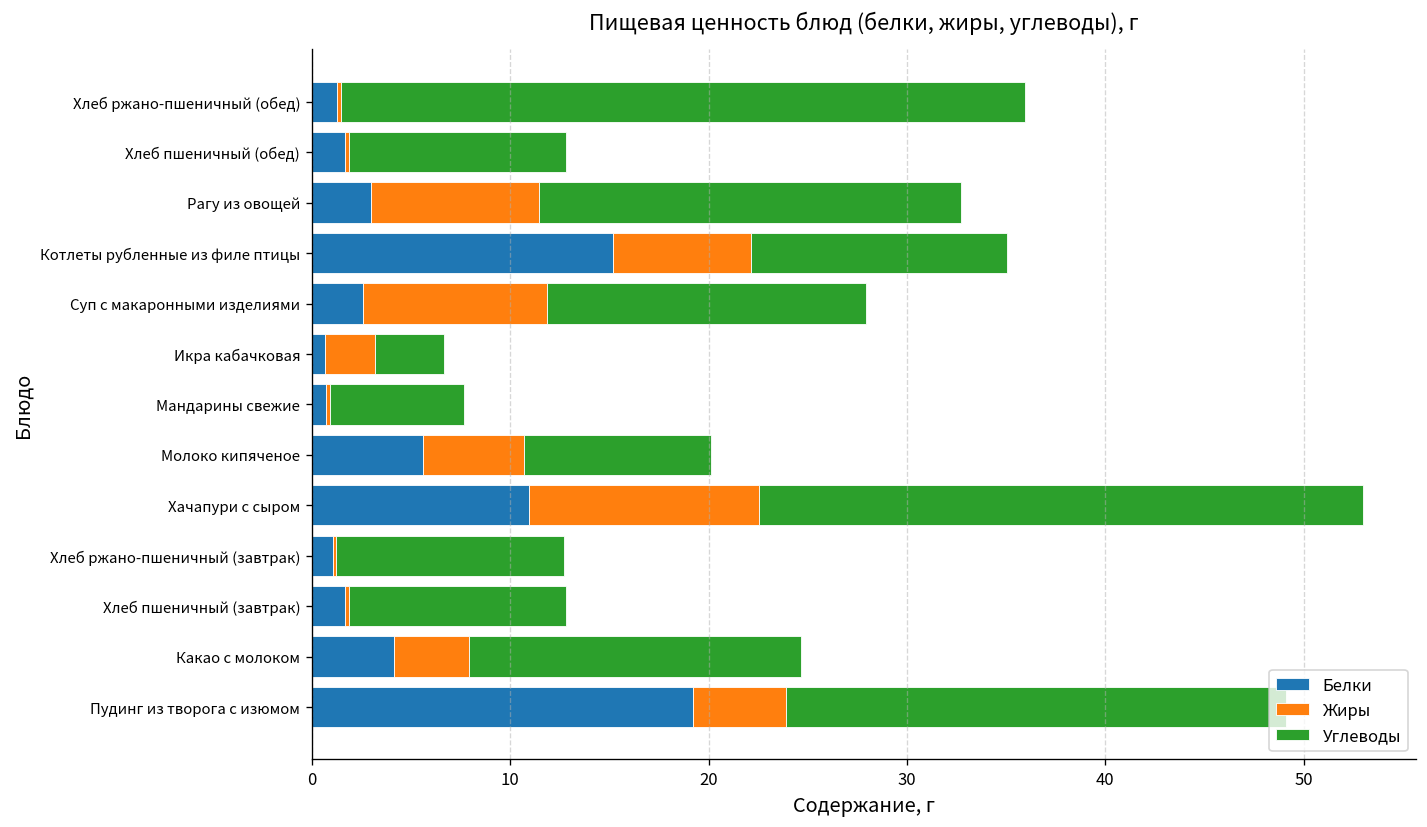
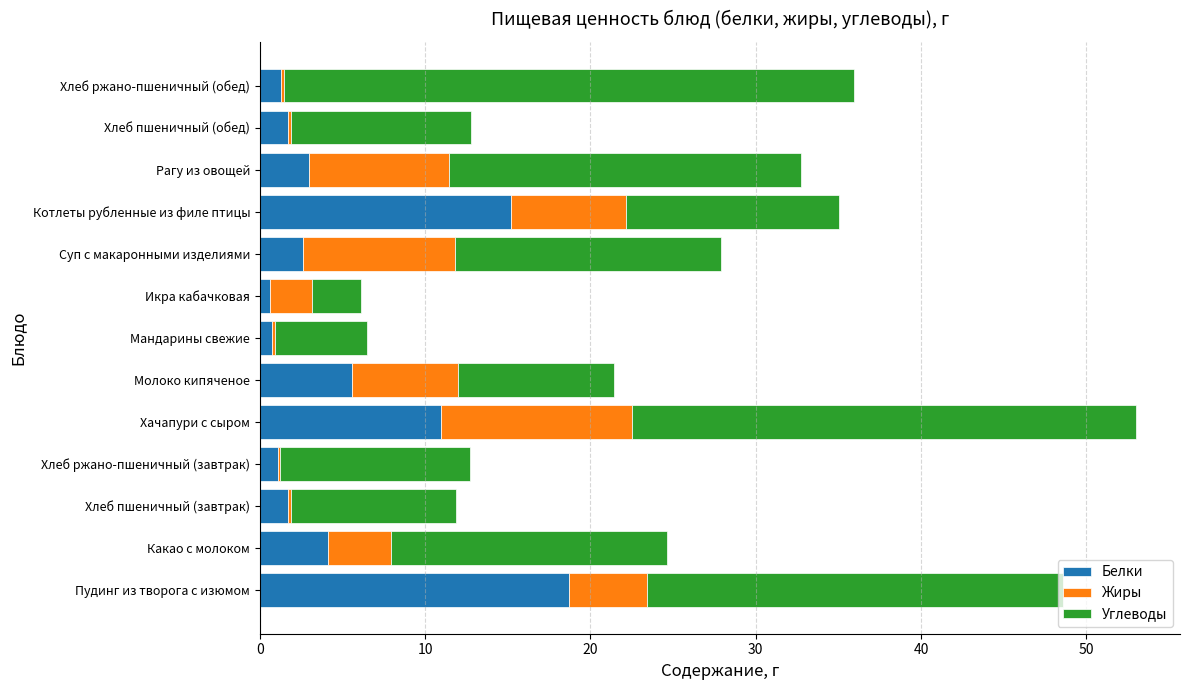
Углеводы, Икра кабачковая: 3.5 -> 3.0
Углеводы, Мандарины свежие: 6.8 -> 5.6
Жиры, Молоко кипяченое: 5.1 -> 6.4
Углеводы, Хлеб пшеничный (завтрак): 10.9 -> 10.0
Белки, Пудинг из творога с изюмом: 19.2 -> 18.7
